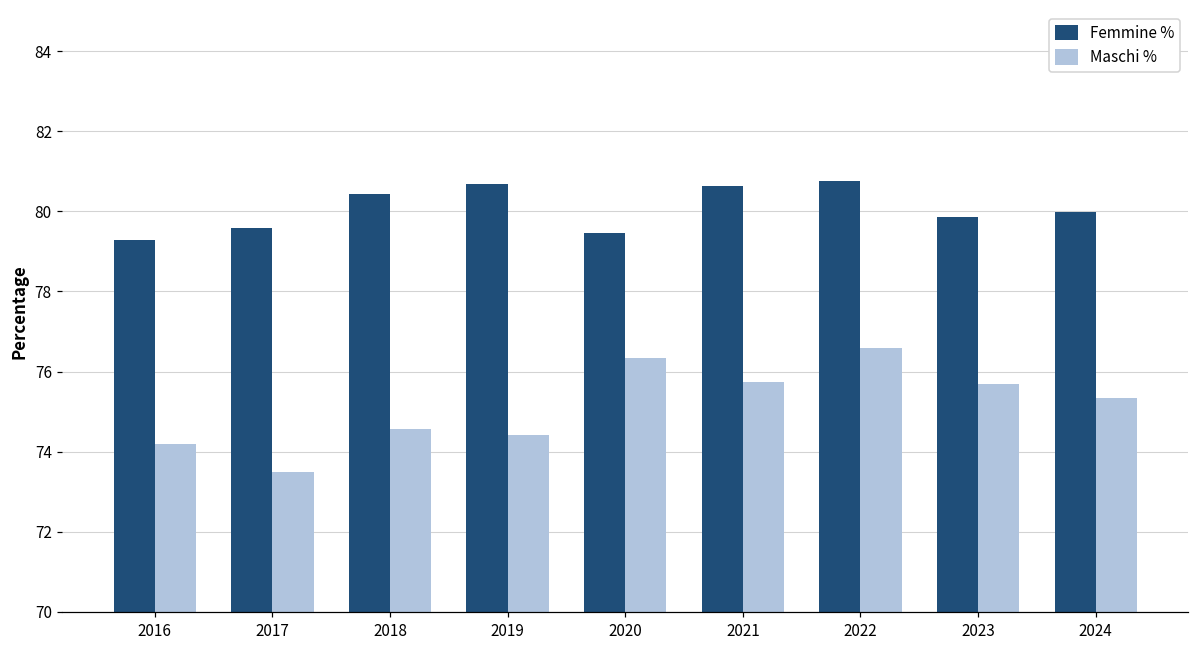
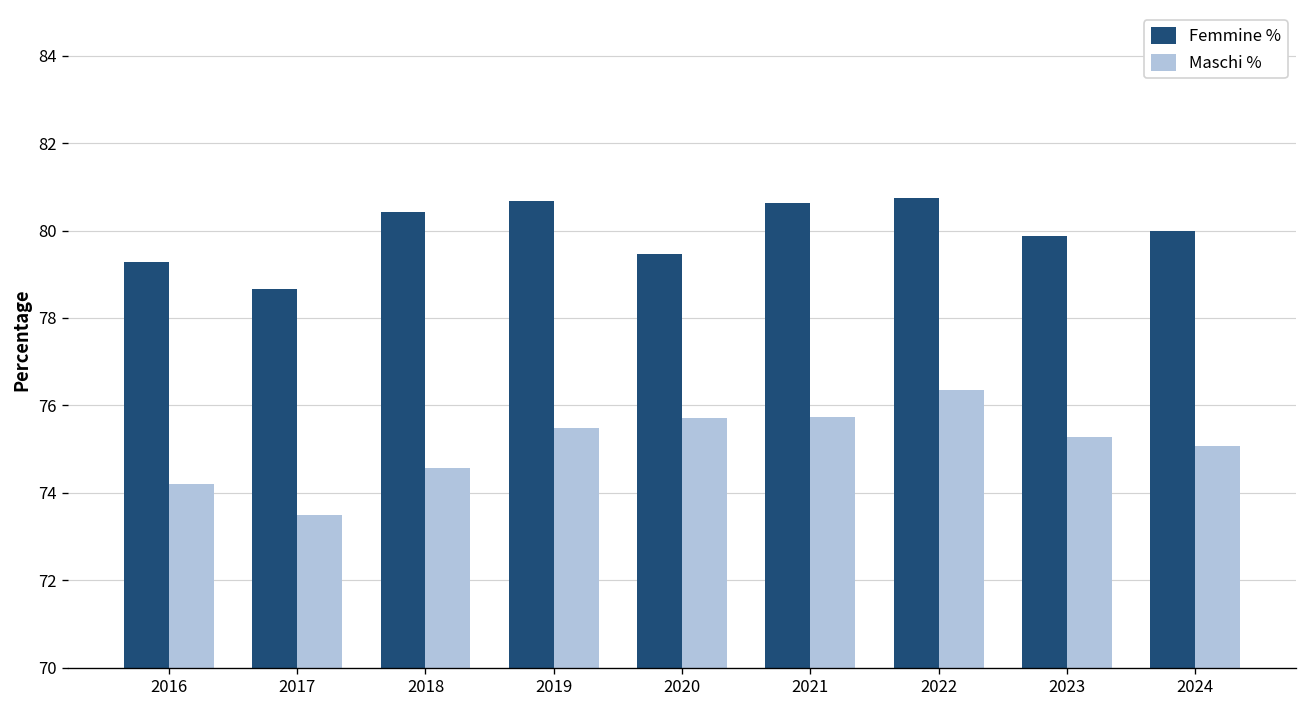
Femmine %, 2017: 79.6 -> 78.7
Maschi %, 2019: 74.4 -> 75.5
Maschi %, 2020: 76.4 -> 75.7
Maschi %, 2022: 76.6 -> 76.3
Maschi %, 2023: 75.7 -> 75.3
Maschi %, 2024: 75.3 -> 75.1
